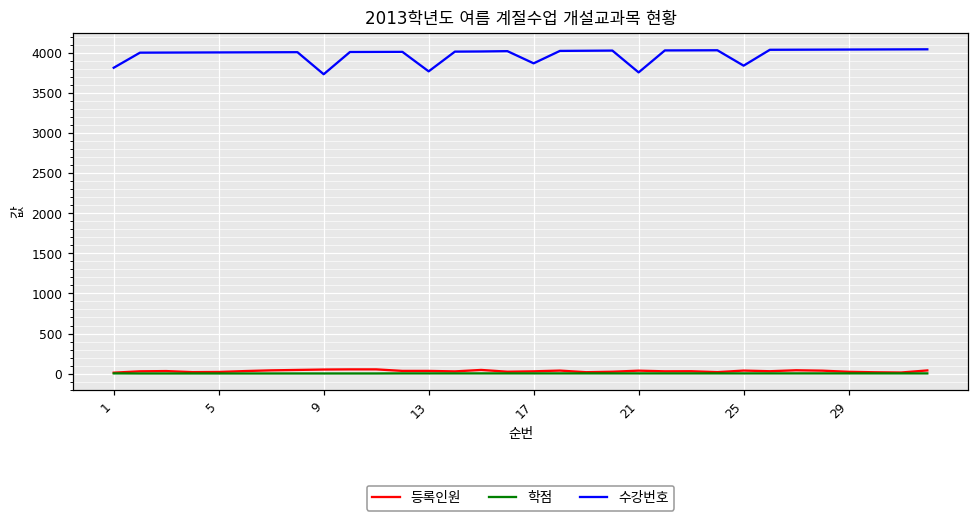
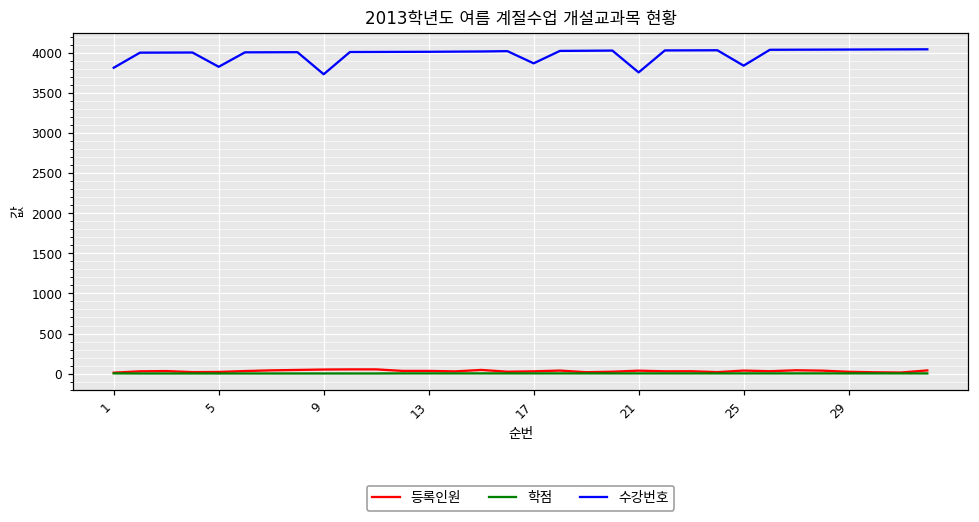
수강번호, 5: 4000 -> 3800
수강번호, 13: 3800 -> 4000
